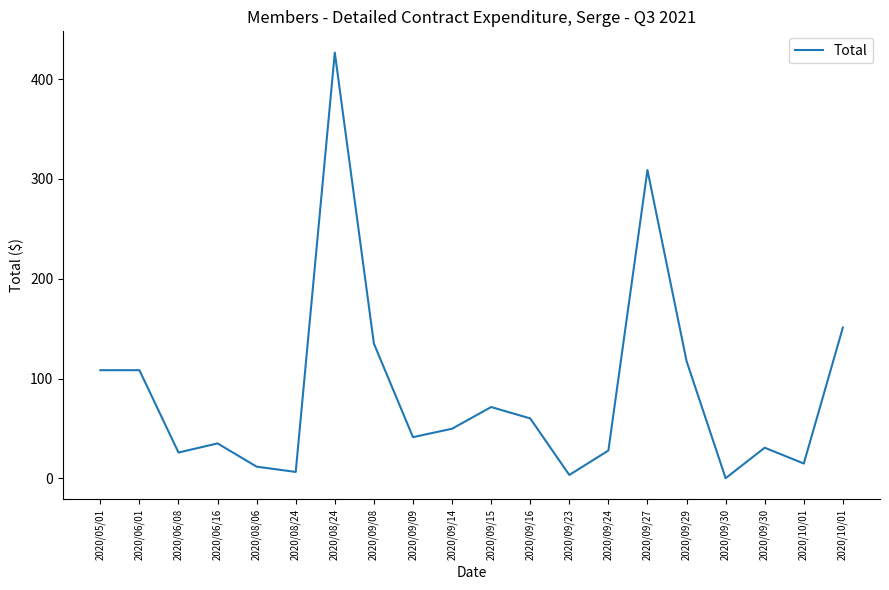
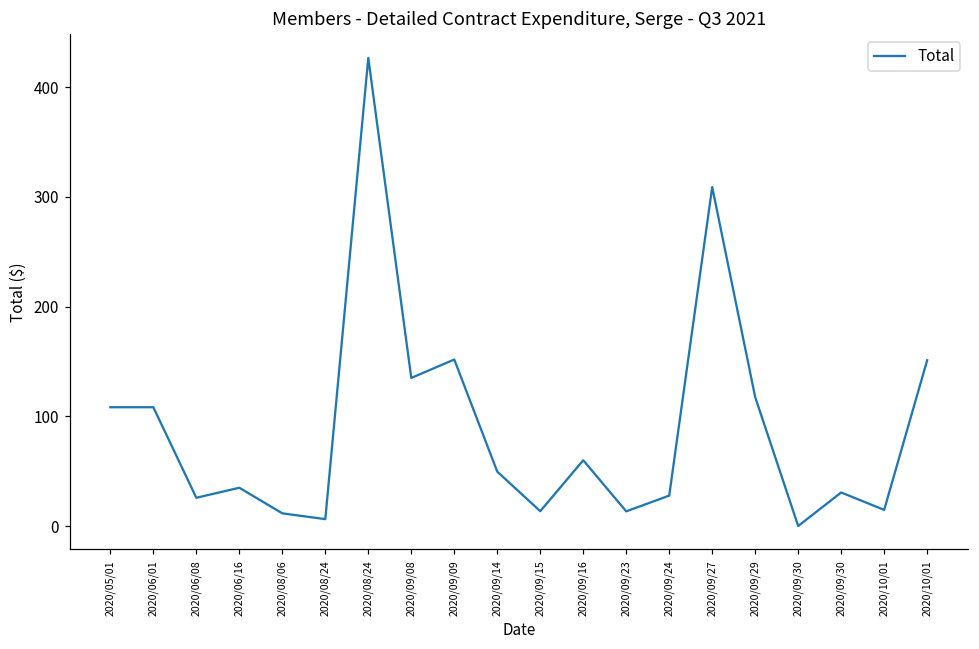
2020/09/09: 40 -> 150
2020/09/15: 70 -> 10
2020/09/23: 0 -> 10
